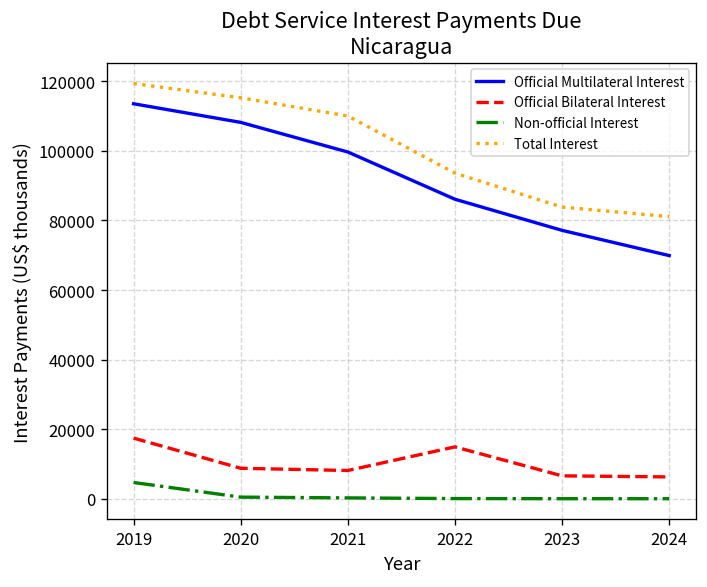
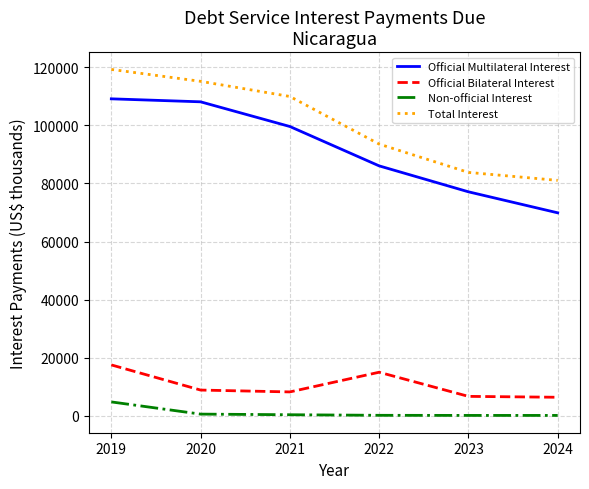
Official Multilateral Interest, 2019: 114000 -> 109000
